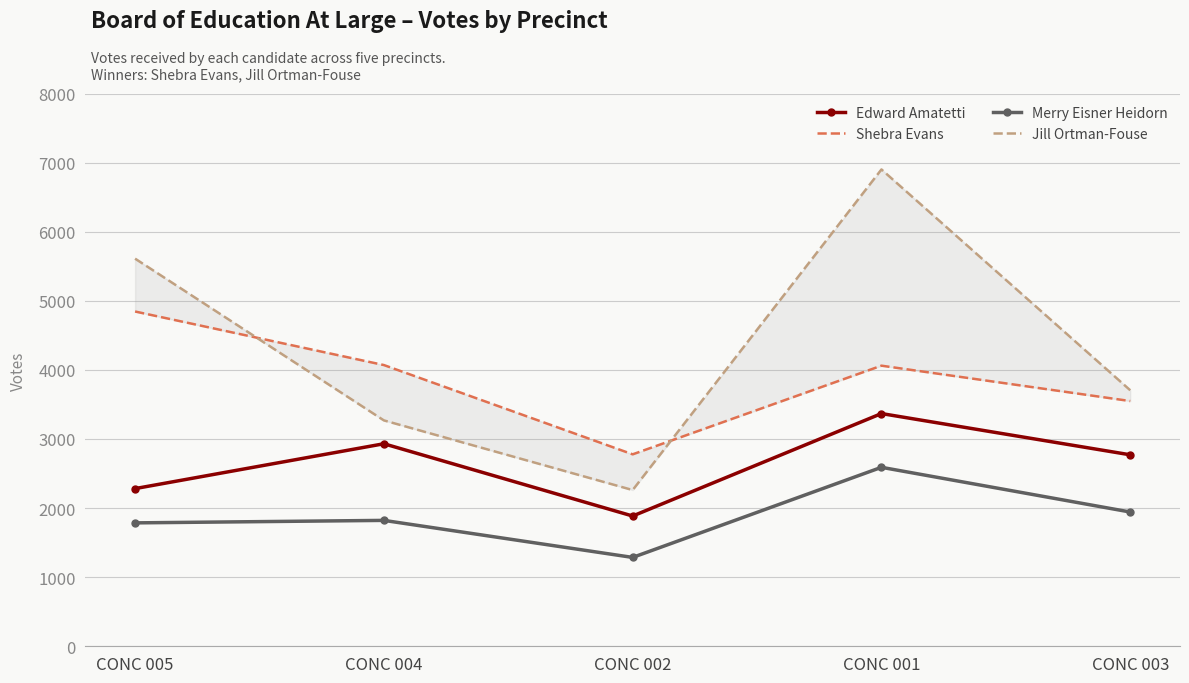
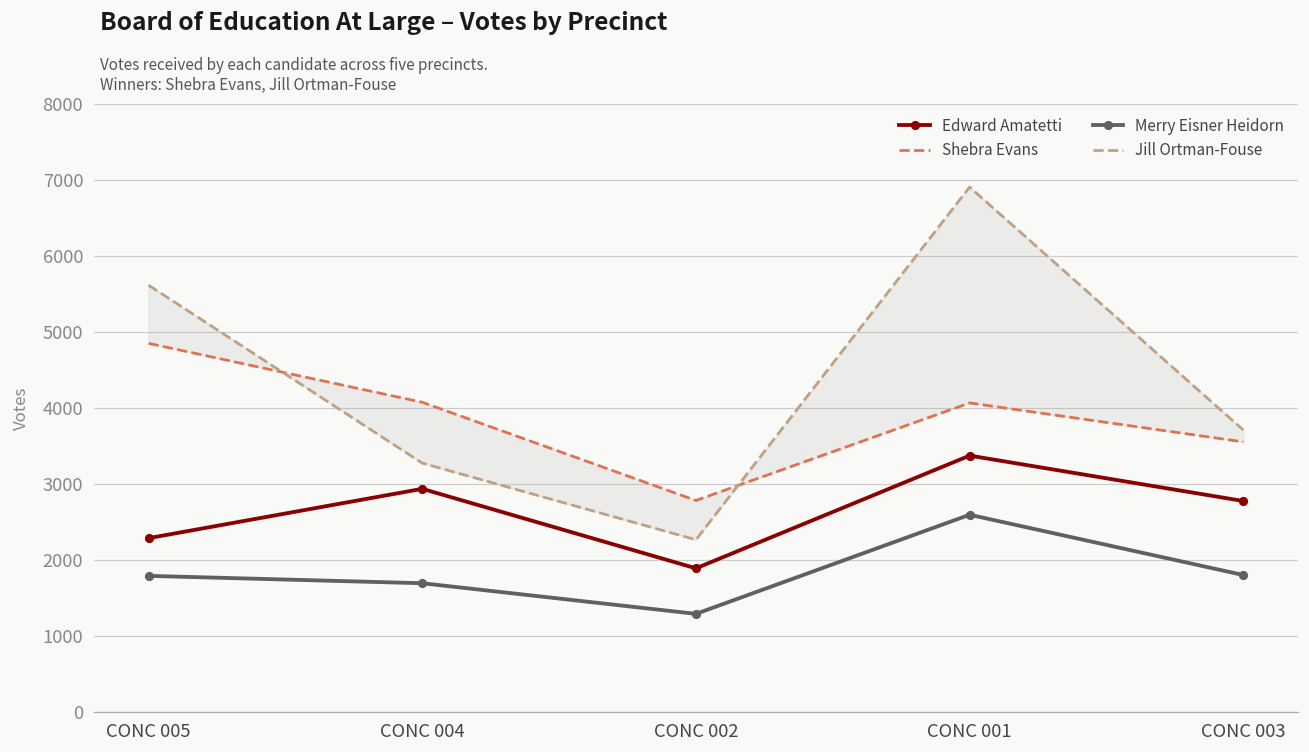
Merry Eisner Heidorn, CONC 004: 1800 -> 1700
Merry Eisner Heidorn, CONC 003: 1900 -> 1800
